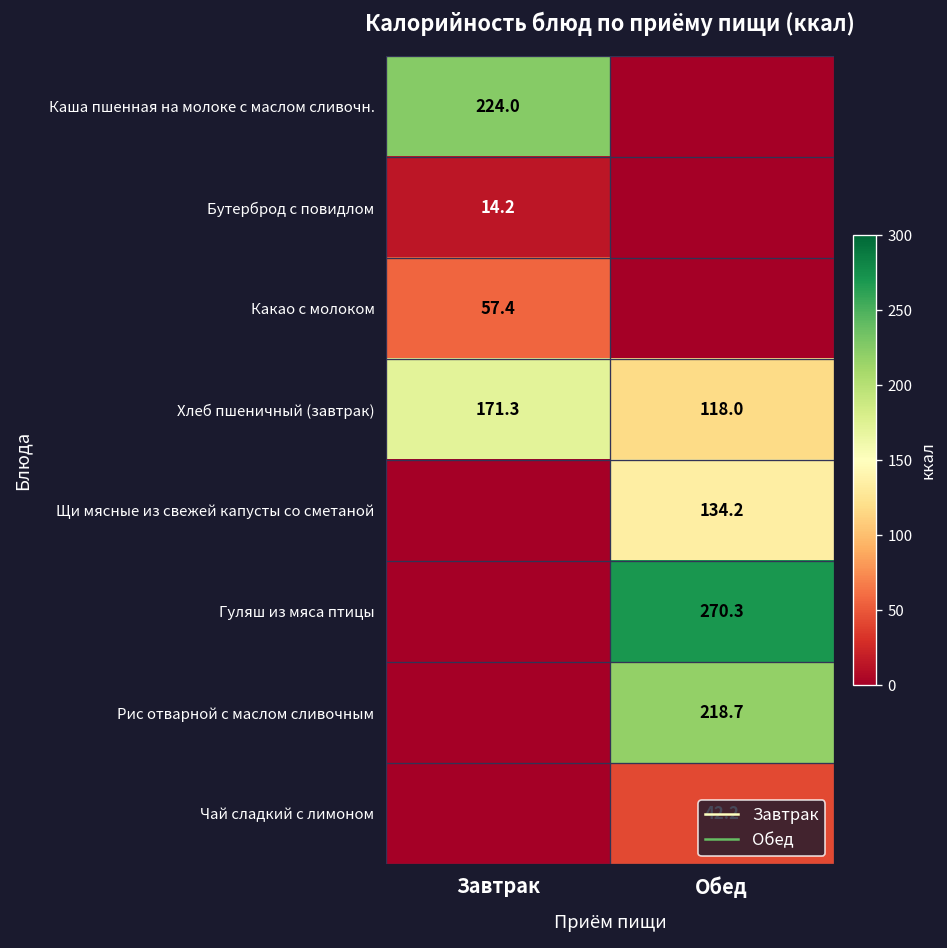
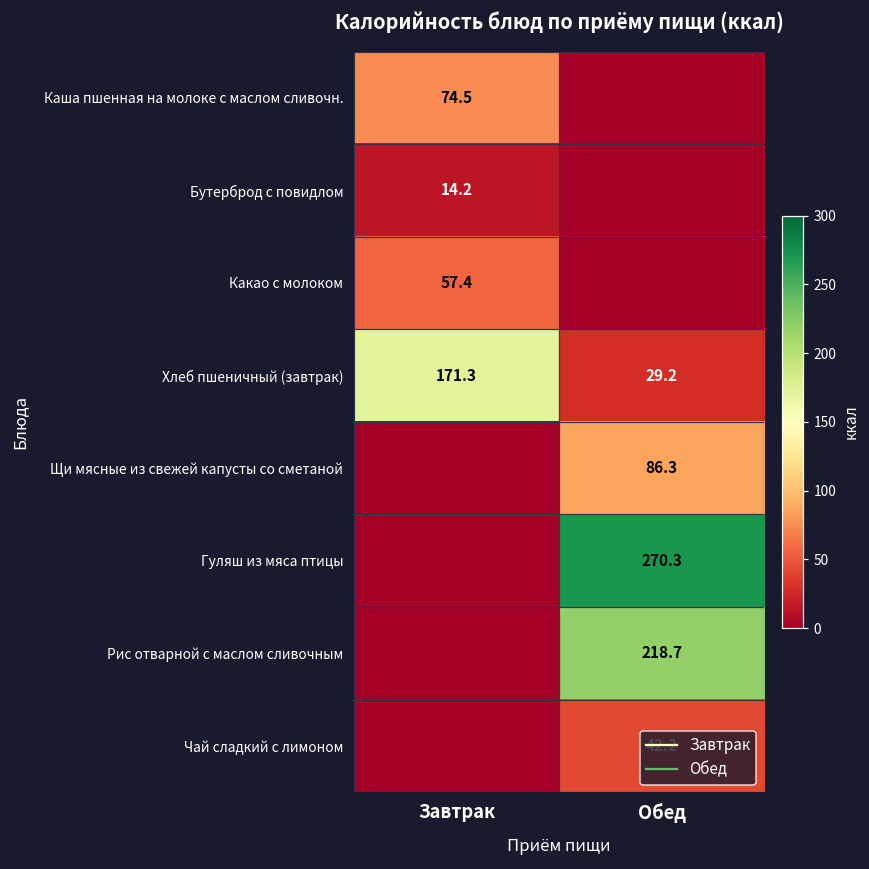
Каша пшенная на молоке с маслом сливочн., Завтрак: 224.0 -> 74.5
Хлеб пшеничный (завтрак), Обед: 118.0 -> 29.2
Щи мясные из свежей капусты со сметаной, Обед: 134.2 -> 86.3
